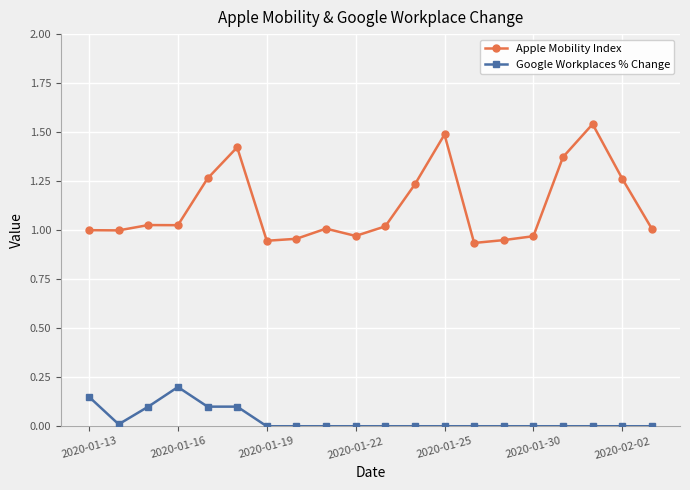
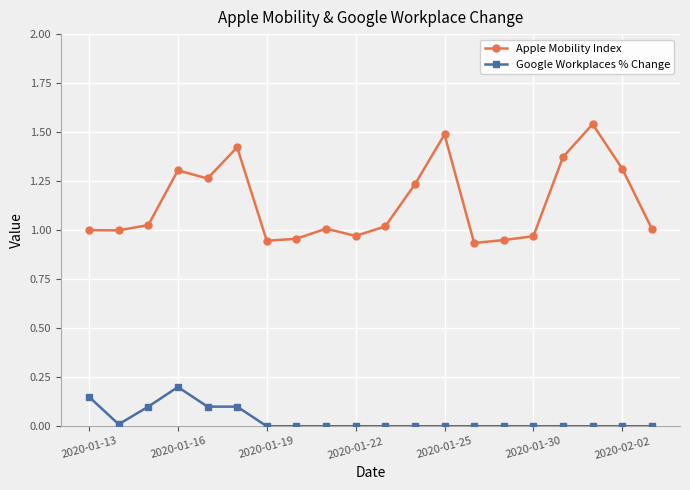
Apple Mobility Index, 2020-01-16: 1.03 -> 1.31
Apple Mobility Index, 2020-02-02: 1.26 -> 1.31
